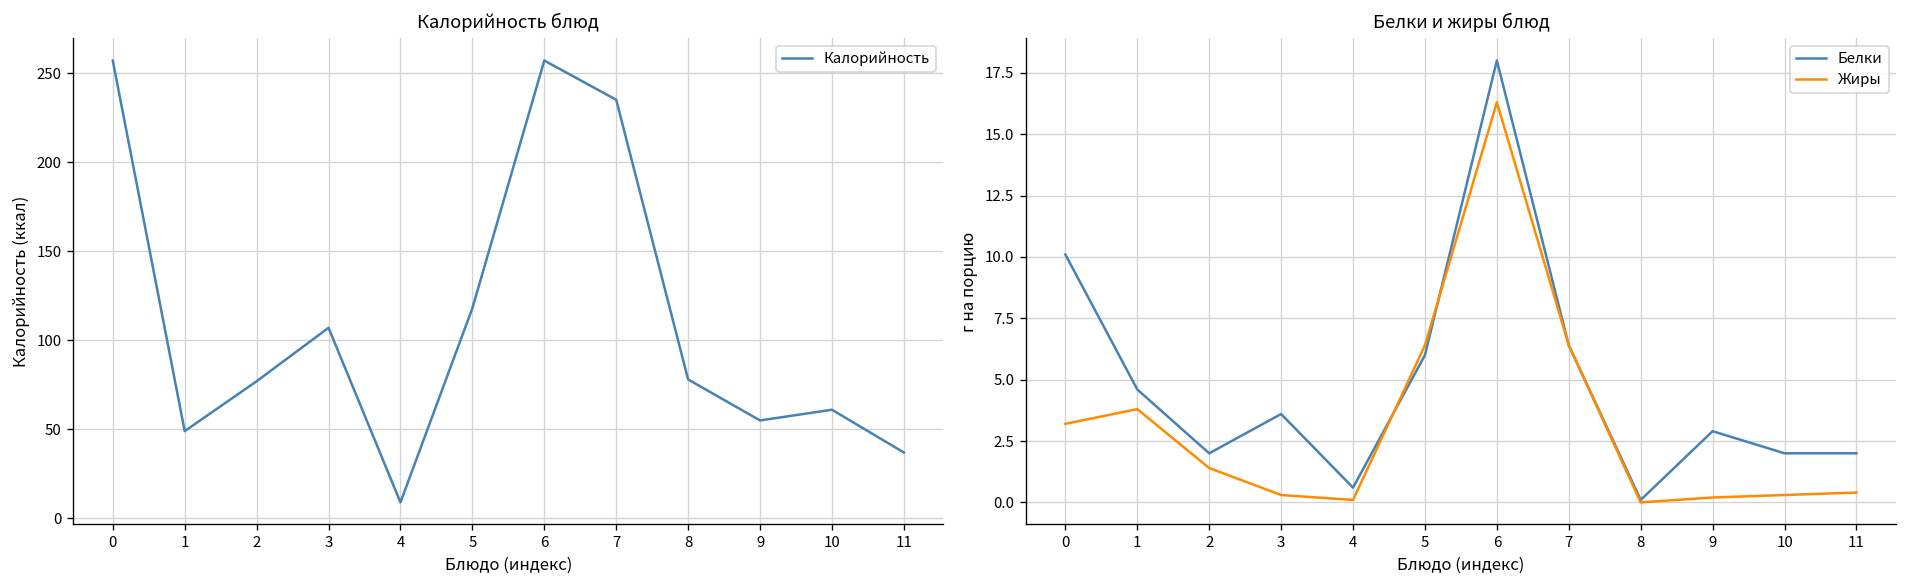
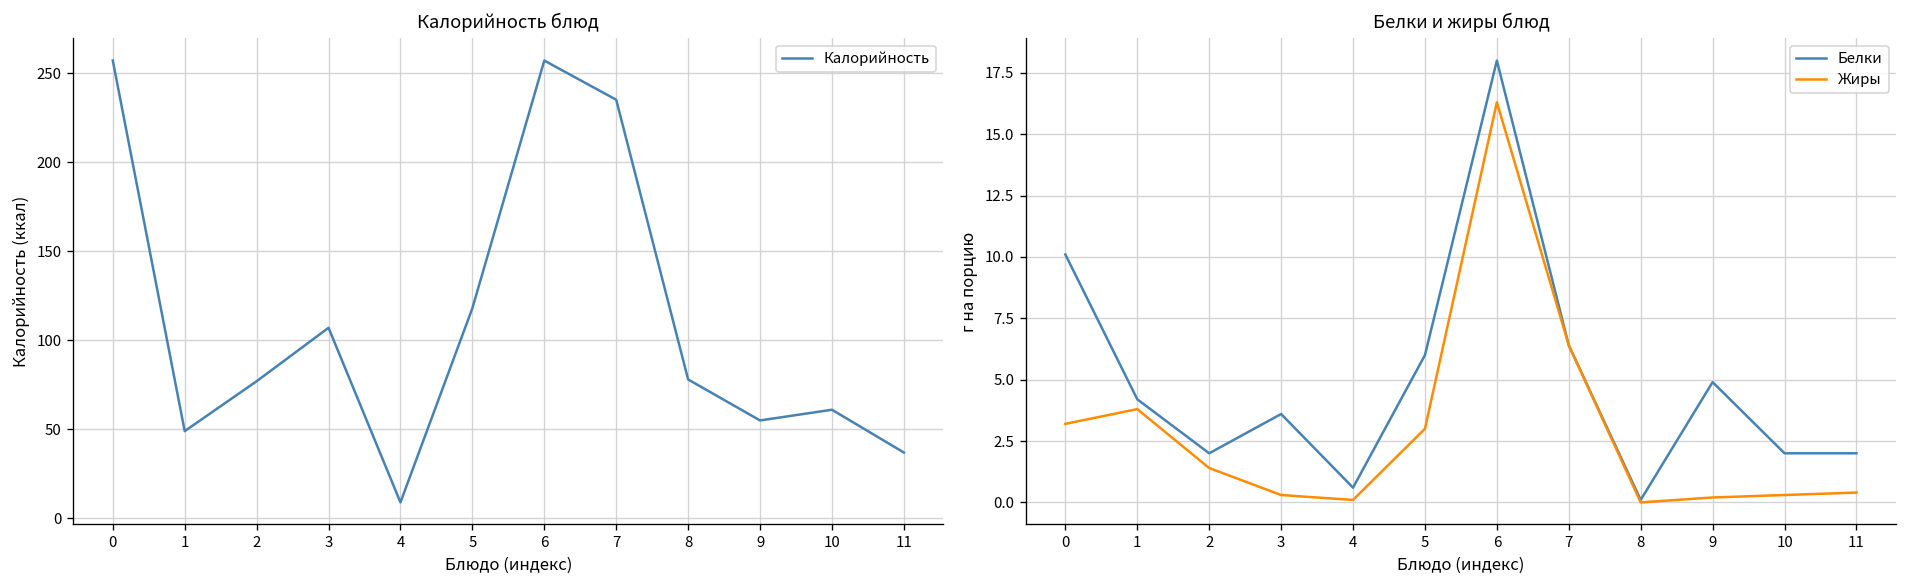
Белки и жиры блюд, Белки, 1: 4.6 -> 4.2
Белки и жиры блюд, Жиры, 5: 6.4 -> 3.0
Белки и жиры блюд, Белки, 9: 2.9 -> 4.9
